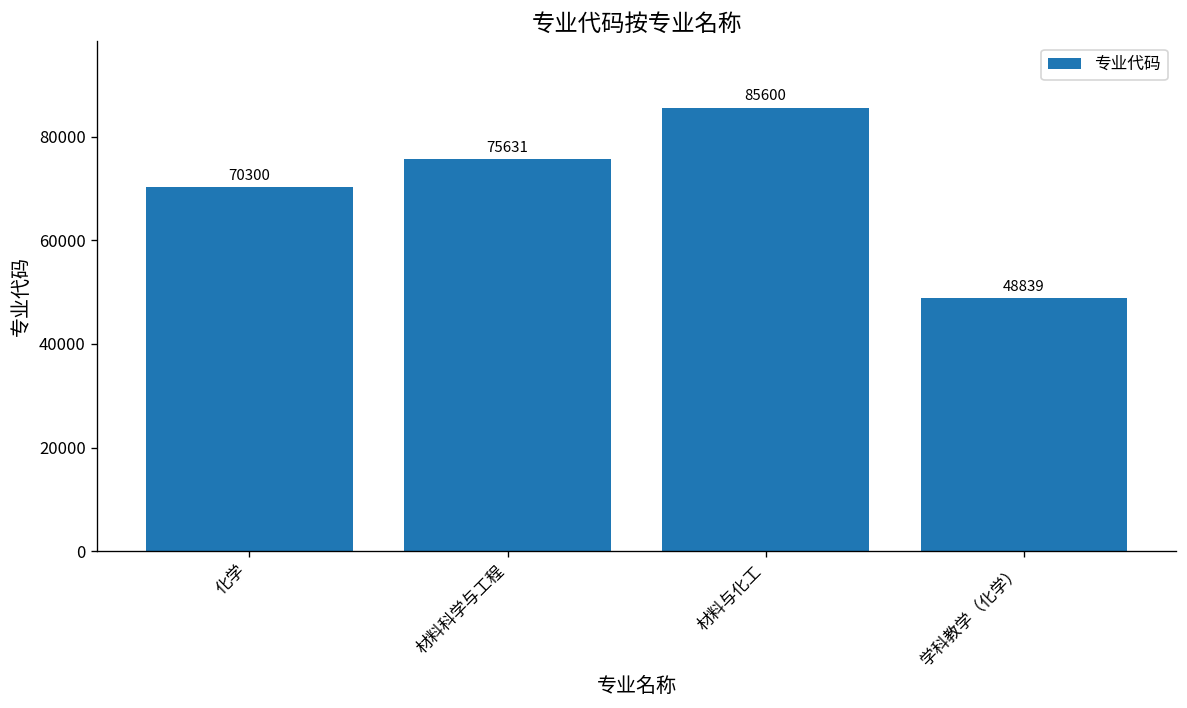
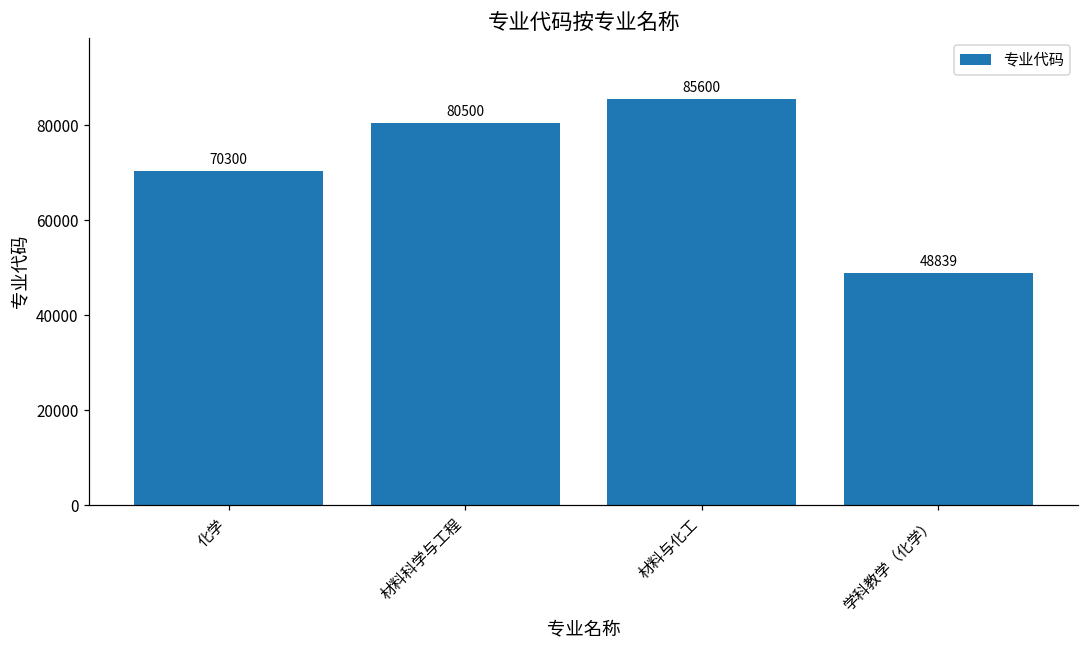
材料科学与工程: 75631 -> 80500
